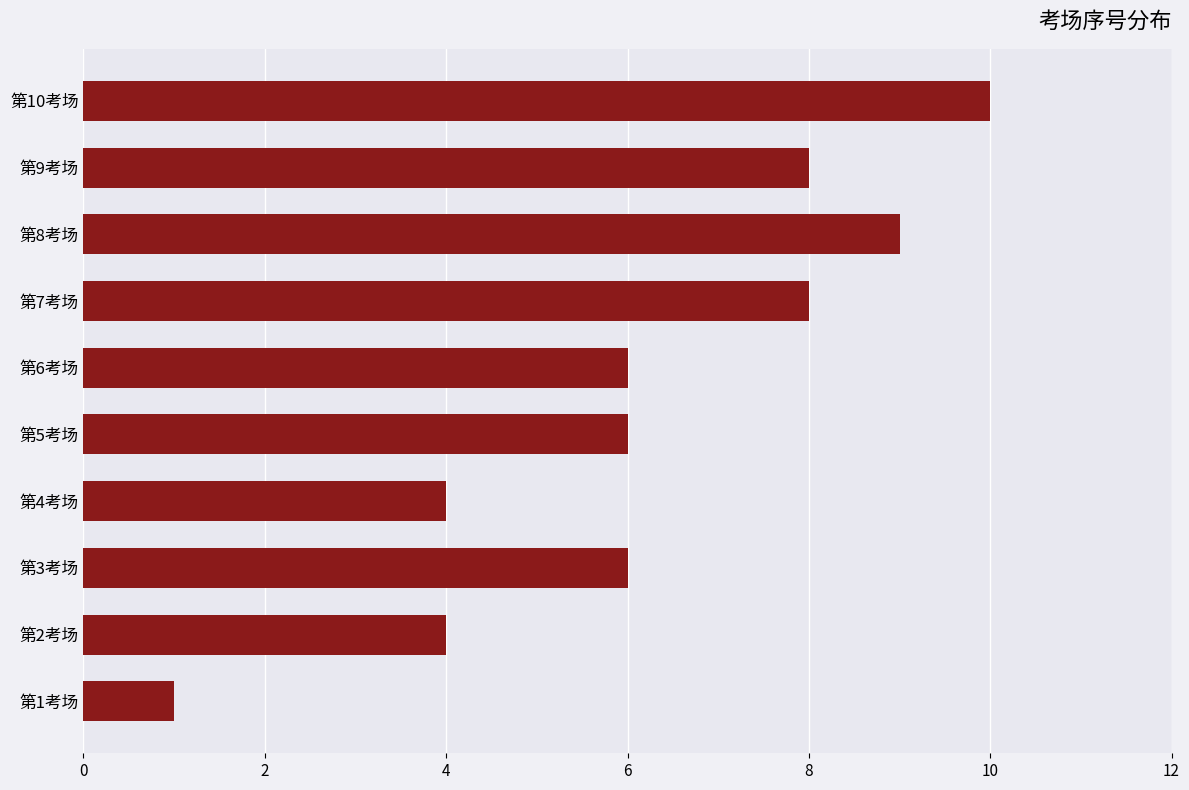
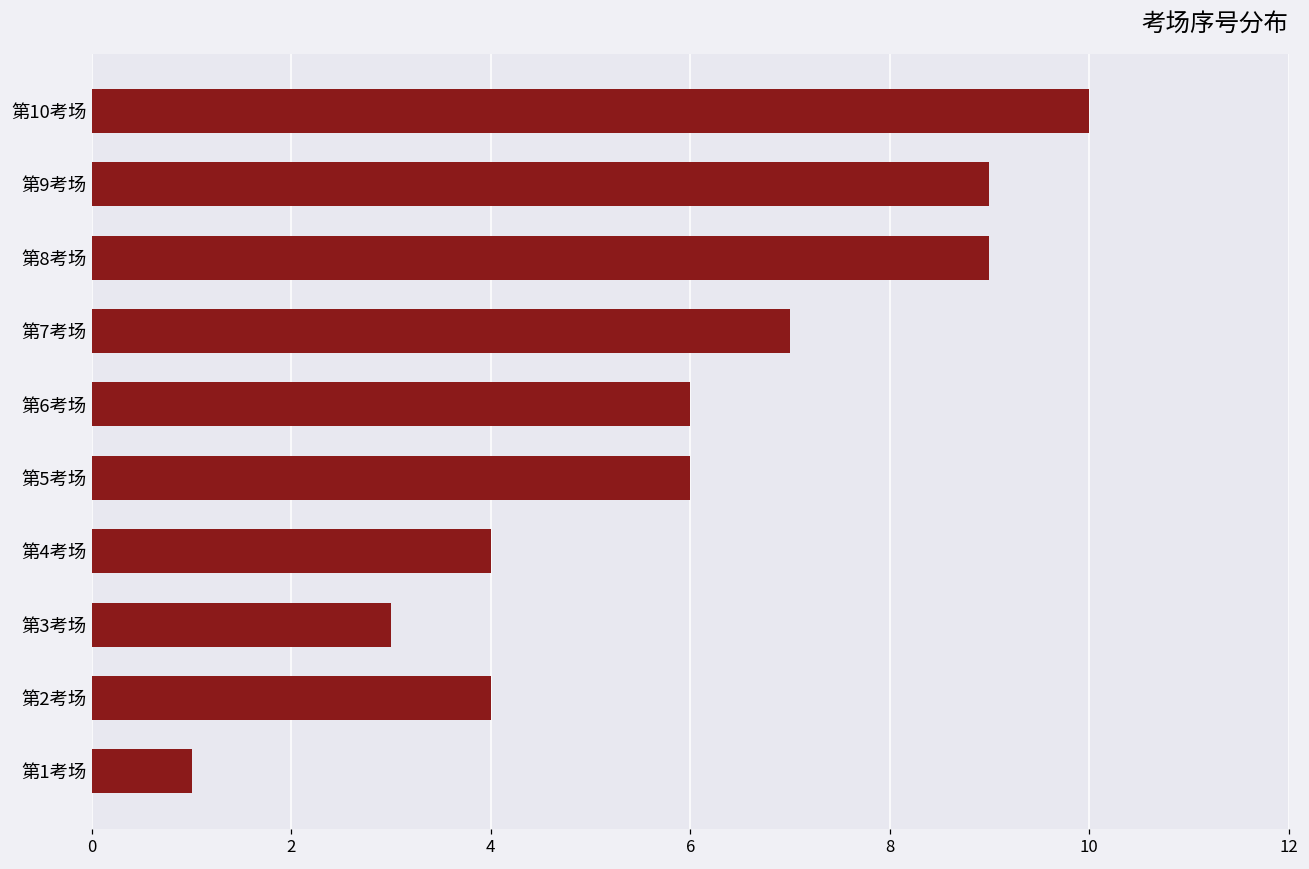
第9考场: 8 -> 9
第7考场: 8 -> 7
第3考场: 6 -> 3
